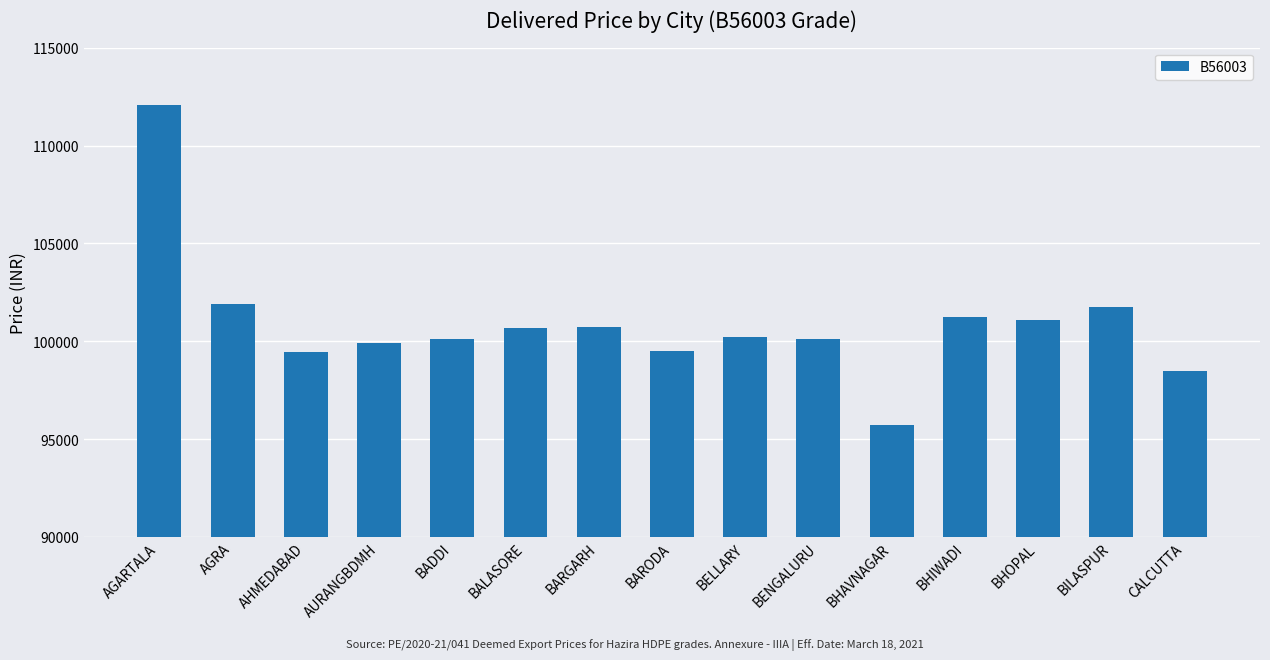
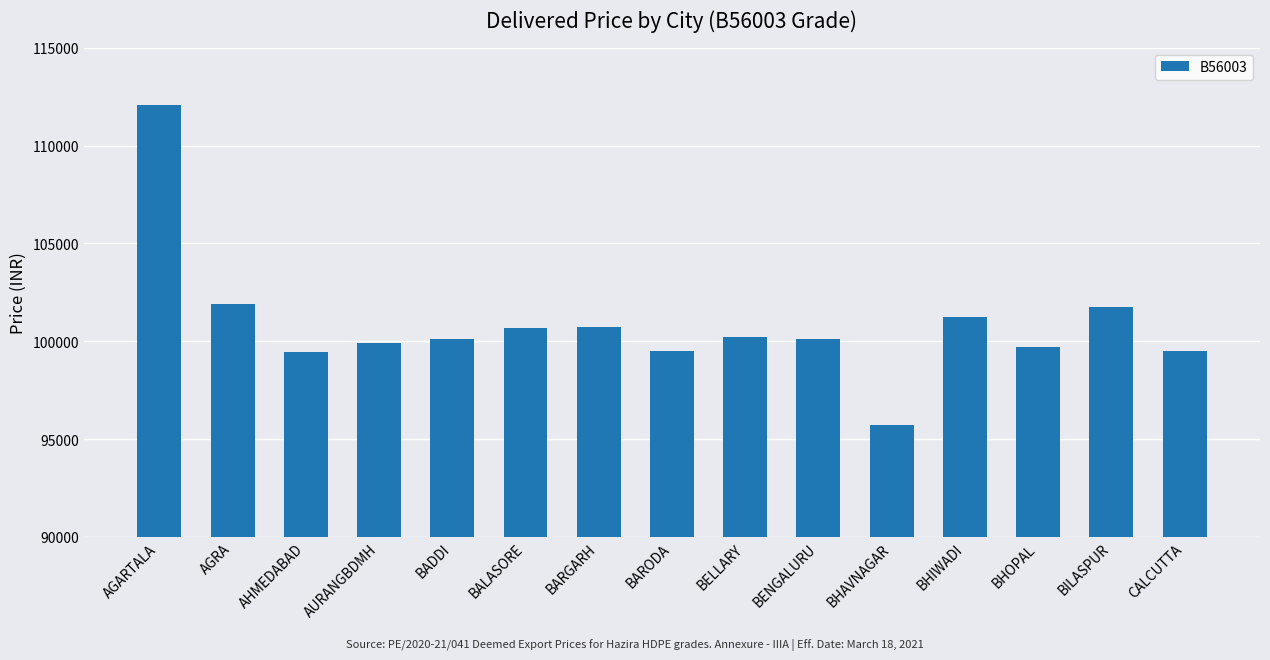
BHOPAL: 101100 -> 99700
CALCUTTA: 98500 -> 99500
